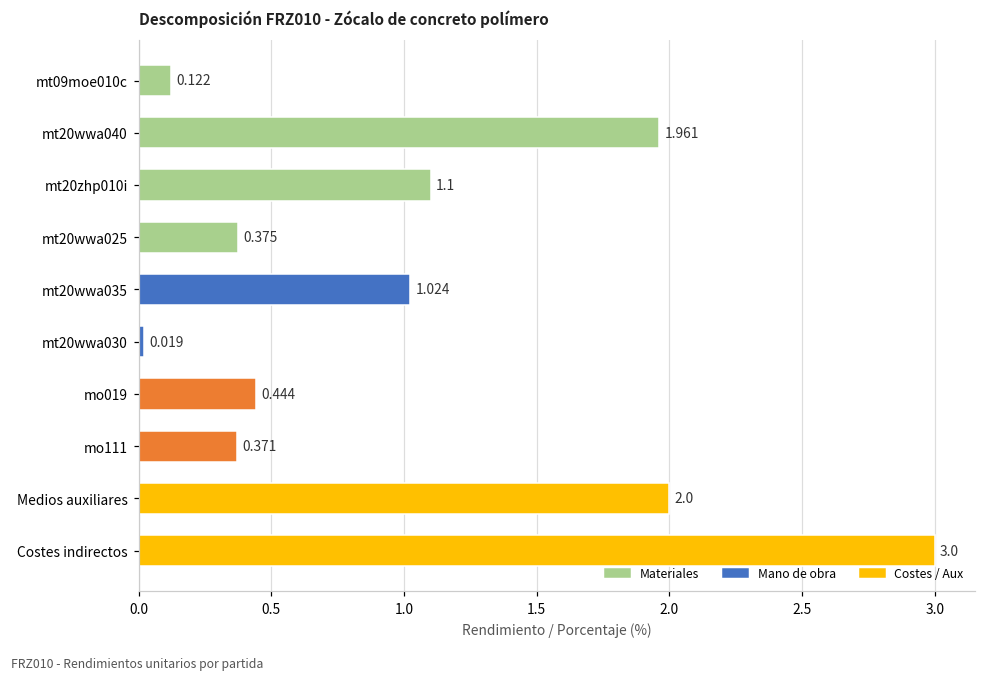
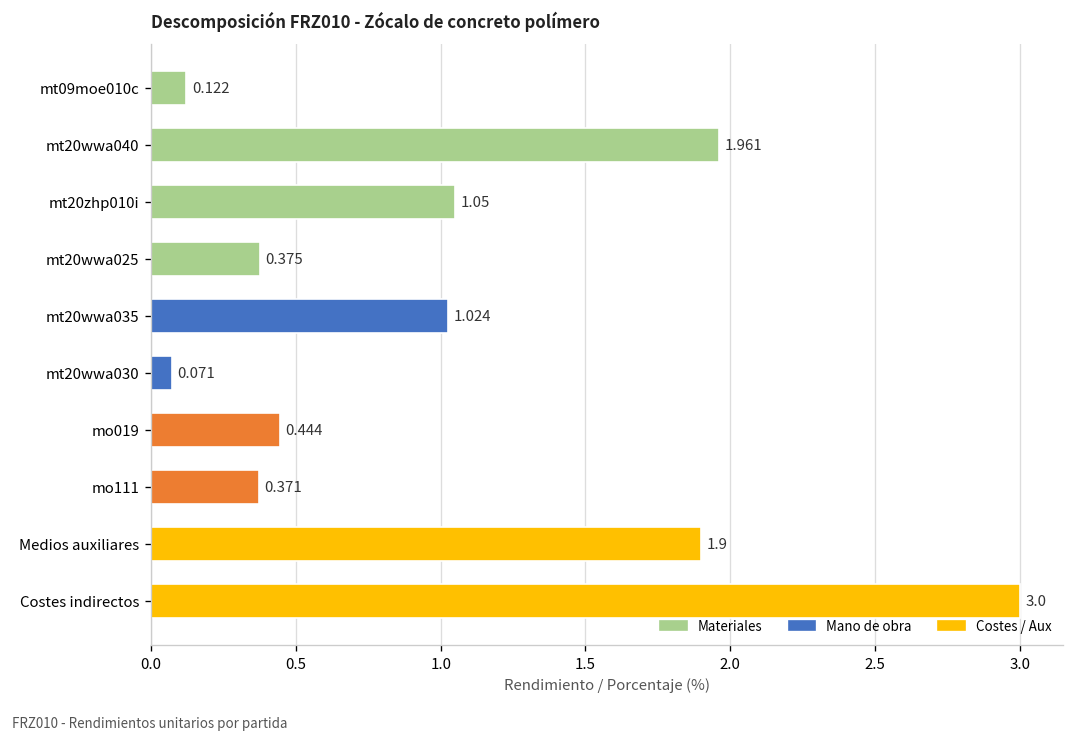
mt20zhp010i: 1.1 -> 1.05
mt20wwa030: 0.019 -> 0.071
Medios auxiliares: 2.0 -> 1.9
